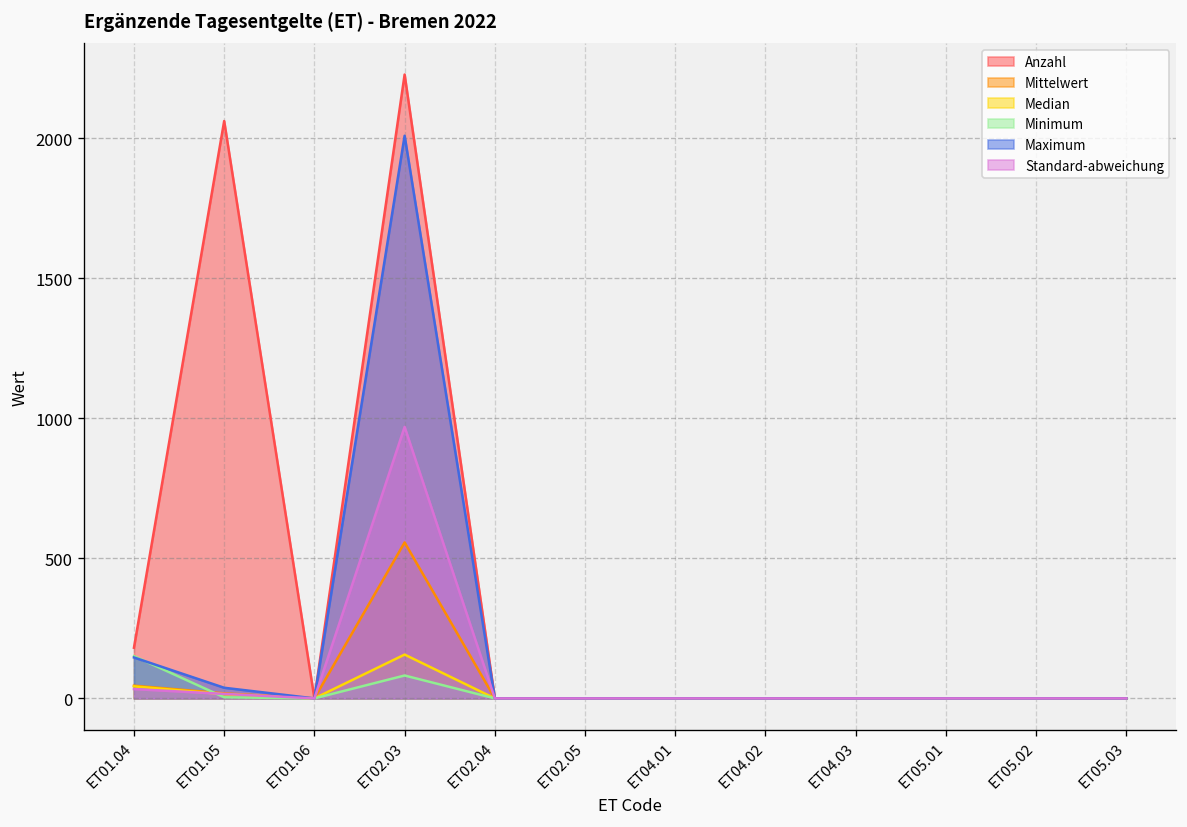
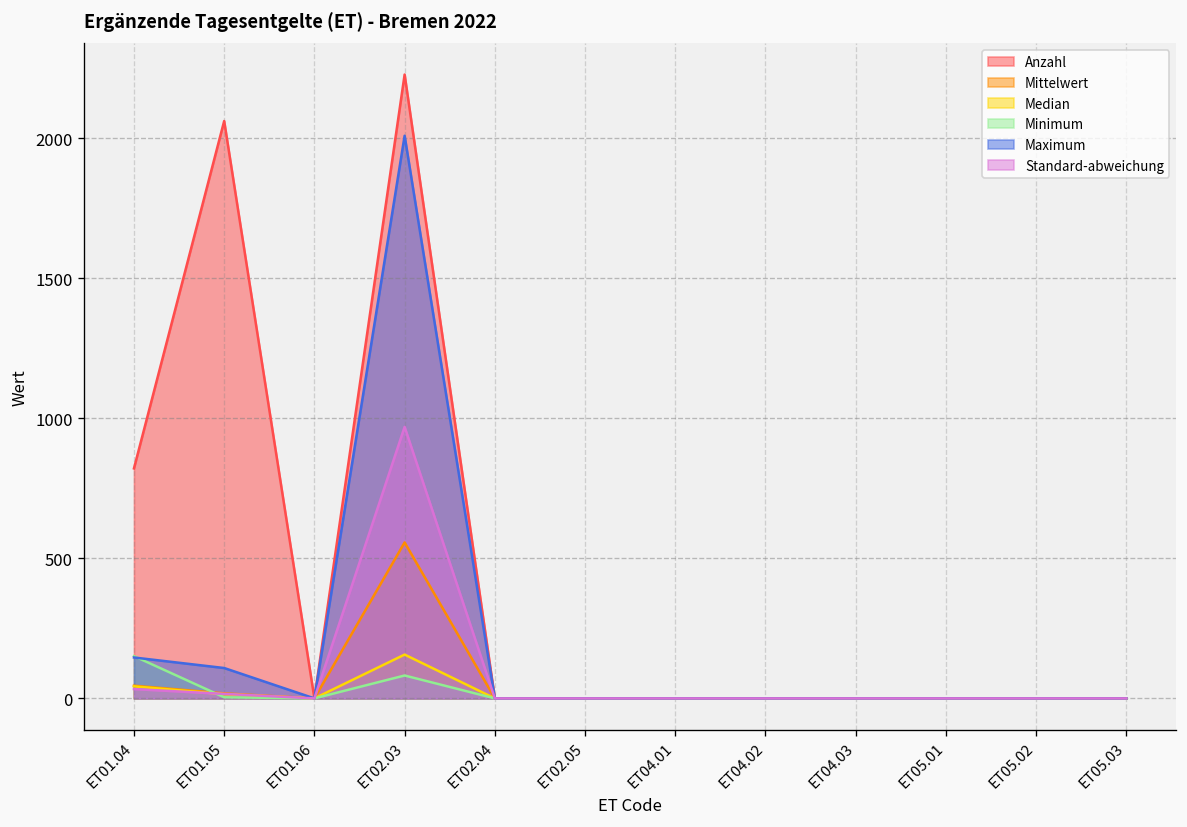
Anzahl, ET01.04: 180 -> 820
Maximum, ET01.05: 40 -> 110
